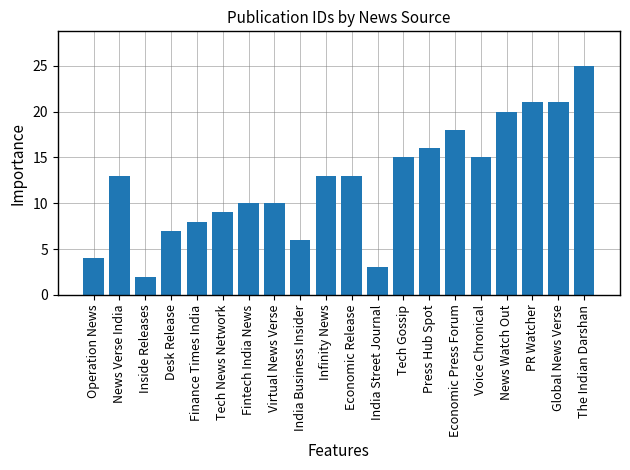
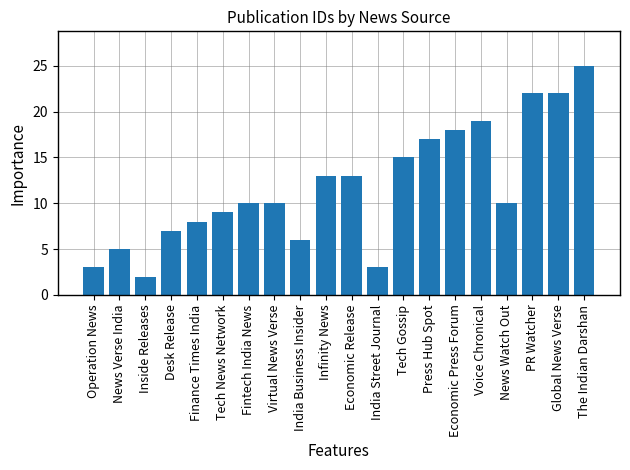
Operation News: 4 -> 3
News Verse India: 13 -> 5
Press Hub Spot: 16 -> 17
Voice Chronical: 15 -> 19
News Watch Out: 20 -> 10
PR Watcher: 21 -> 22
Global News Verse: 21 -> 22
